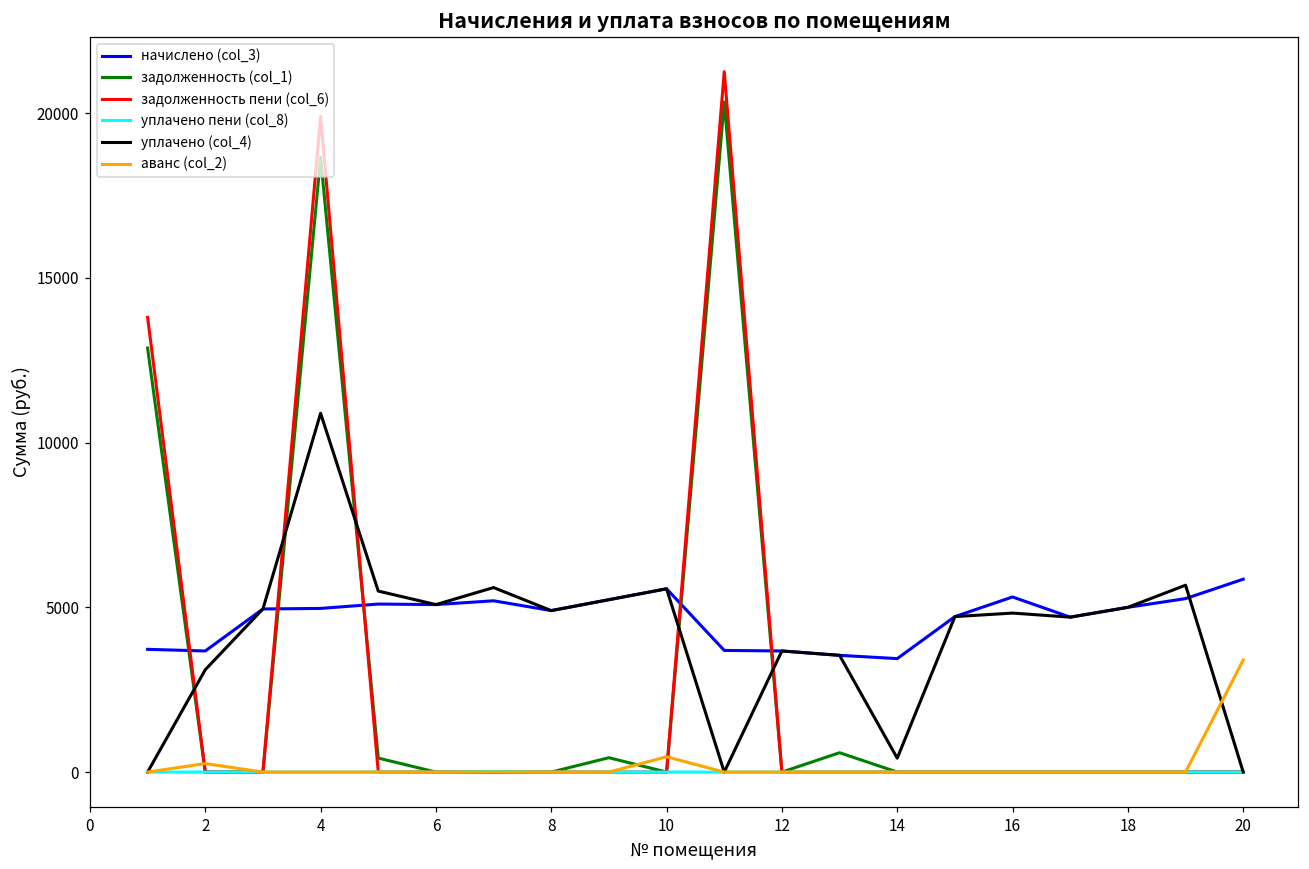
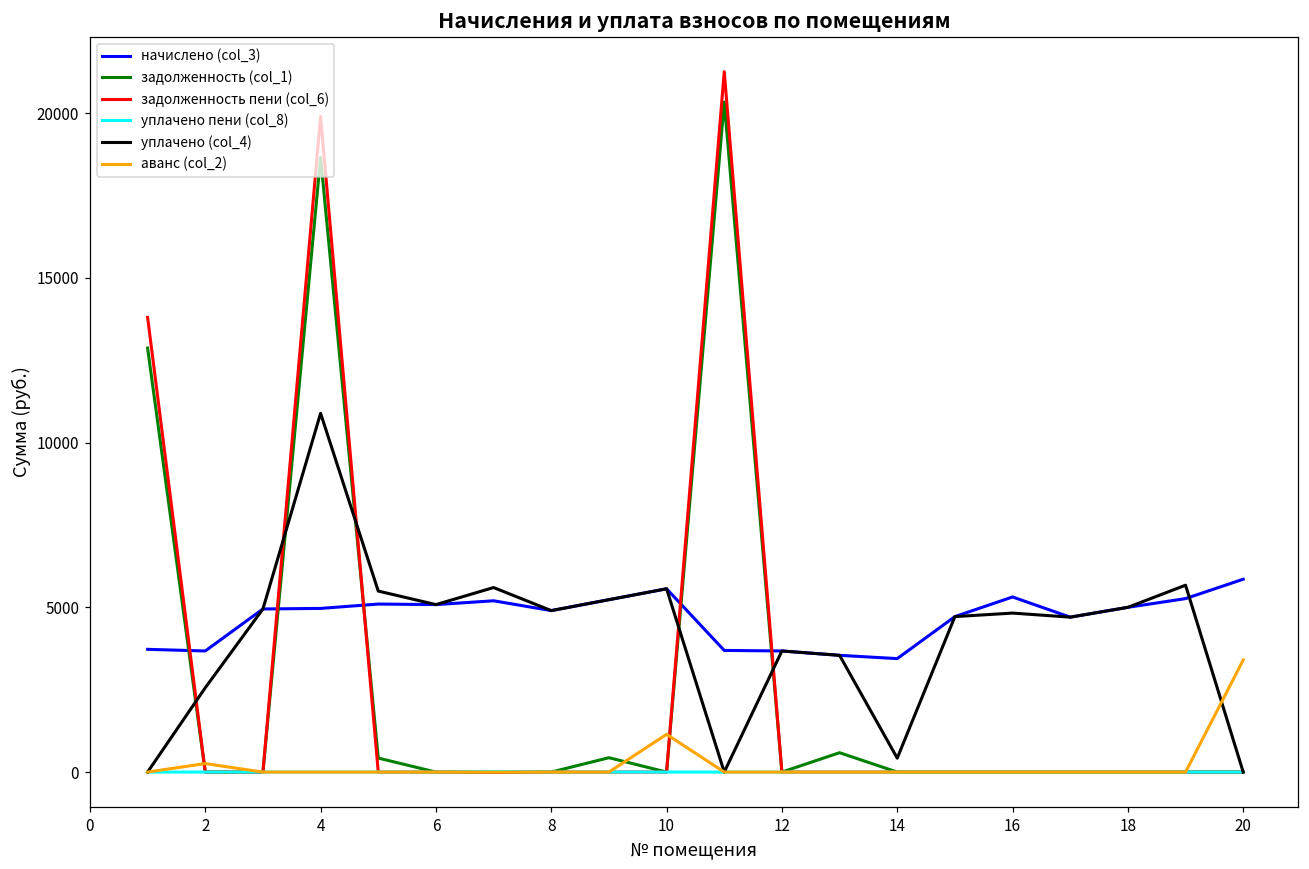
уплачено (col_4), 2: 3100 -> 2600
аванс (col_2), 10: 500 -> 1100
